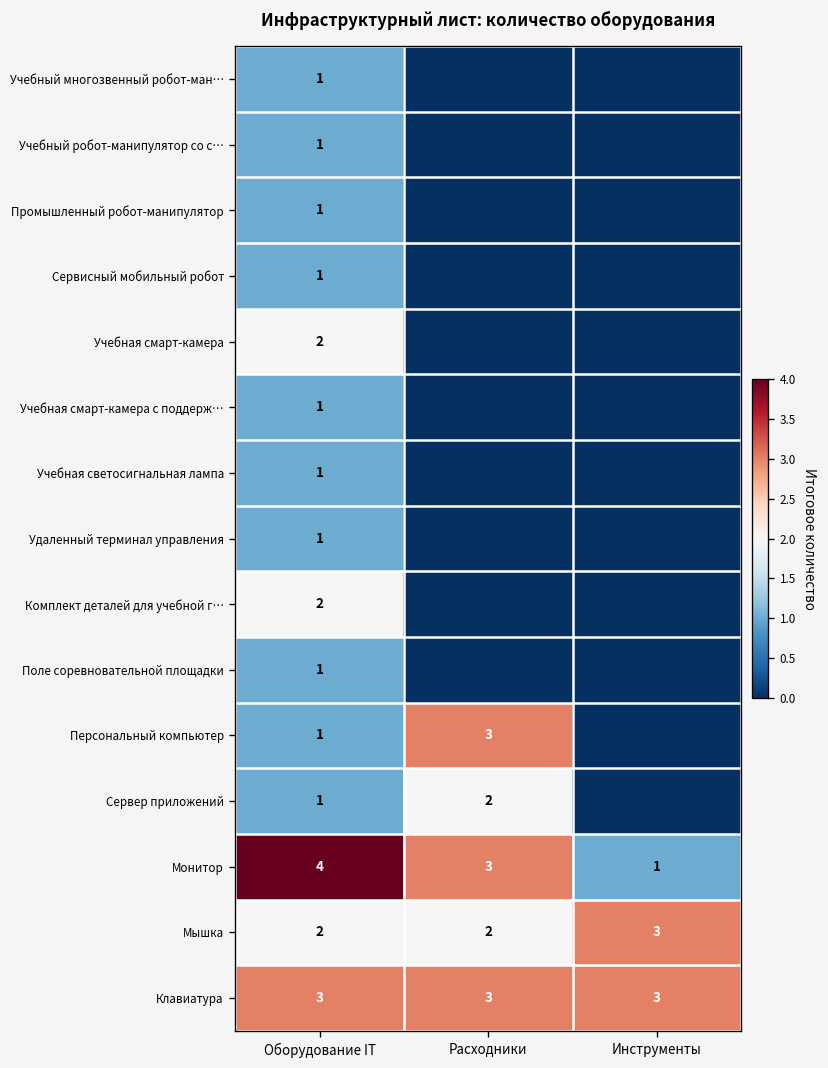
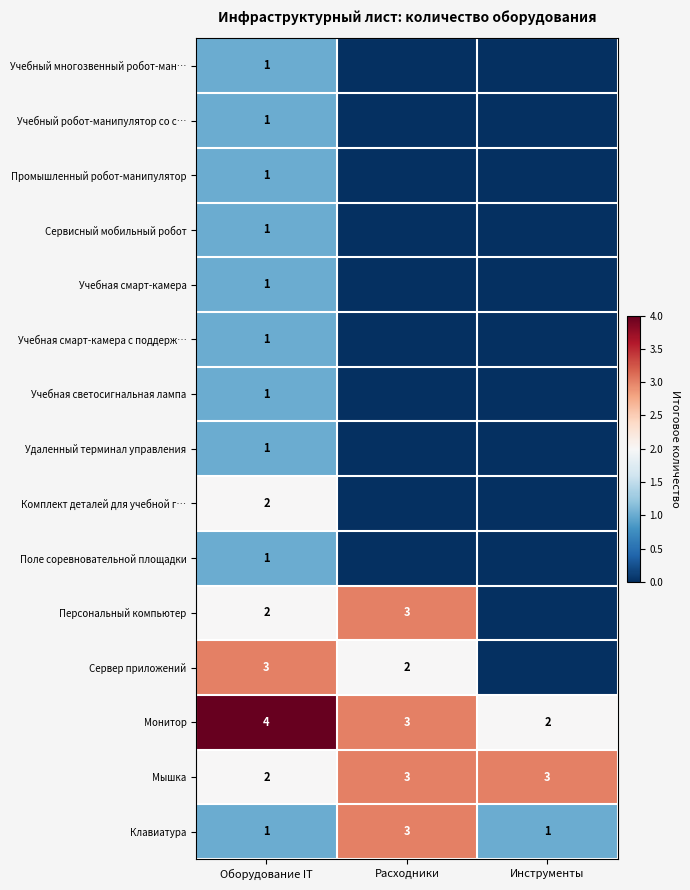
Учебная смарт-камера, Оборудование IT: 2 -> 1
Персональный компьютер, Оборудование IT: 1 -> 2
Сервер приложений, Оборудование IT: 1 -> 3
Монитор, Инструменты: 1 -> 2
Мышка, Расходники: 2 -> 3
Клавиатура, Оборудование IT: 3 -> 1
Клавиатура, Инструменты: 3 -> 1
